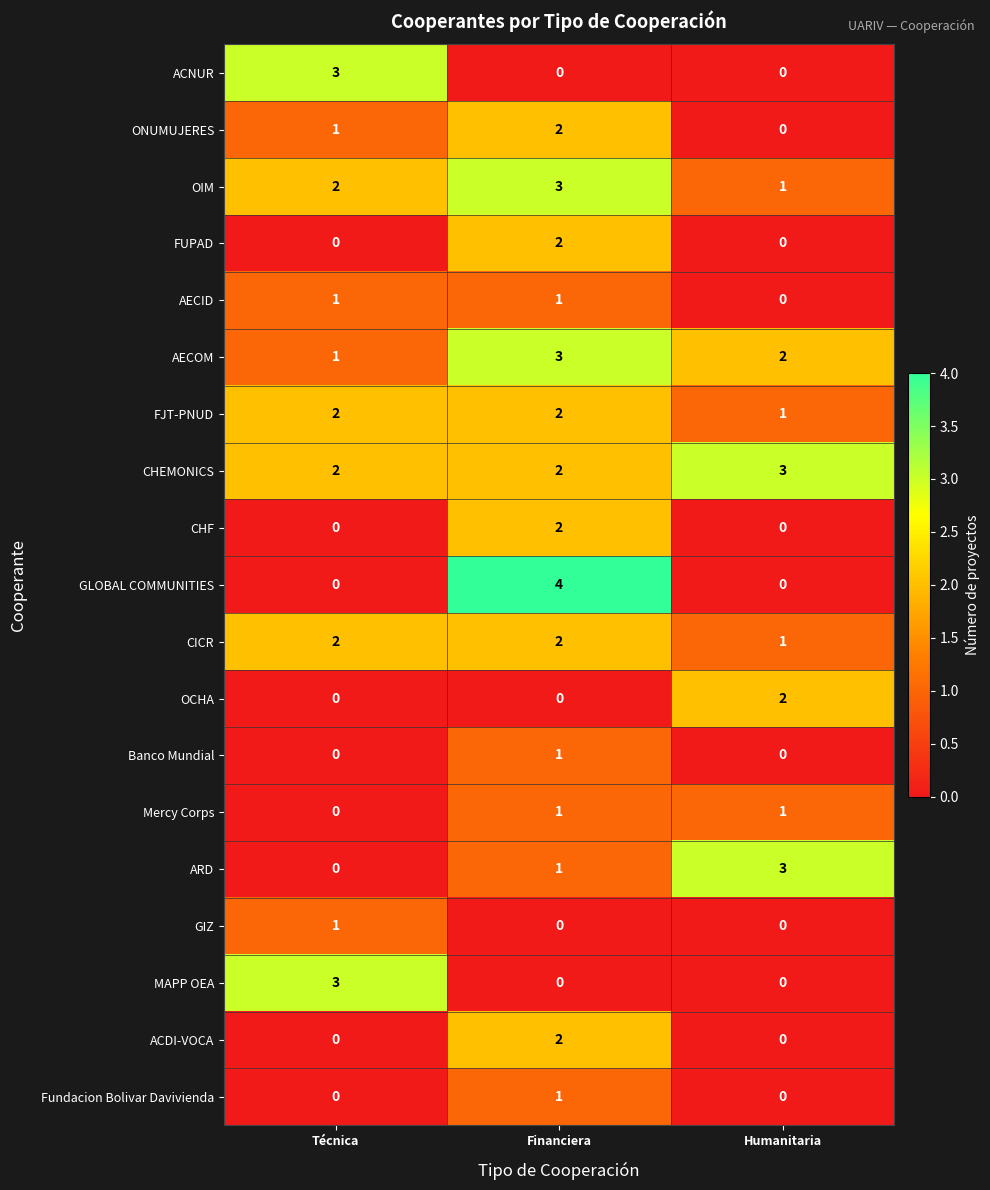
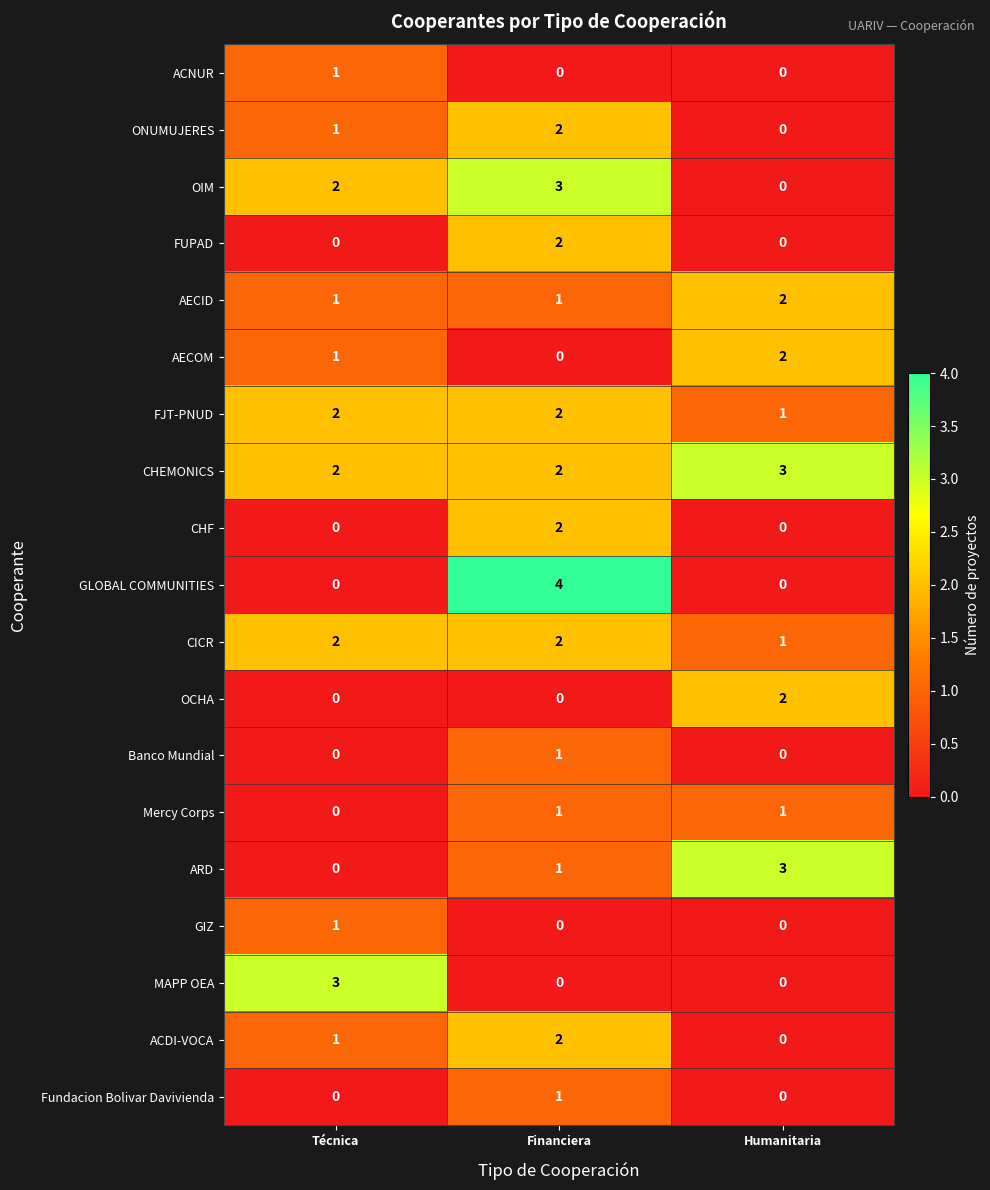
ACNUR, Técnica: 3 -> 1
OIM, Humanitaria: 1 -> 0
AECID, Humanitaria: 0 -> 2
AECOM, Financiera: 3 -> 0
ACDI-VOCA, Técnica: 0 -> 1
